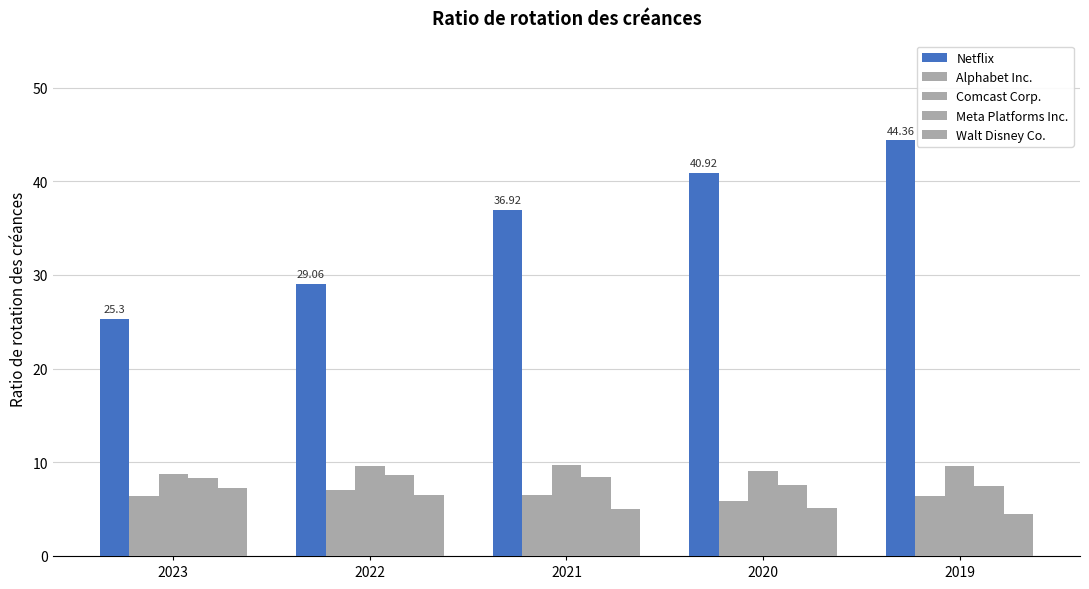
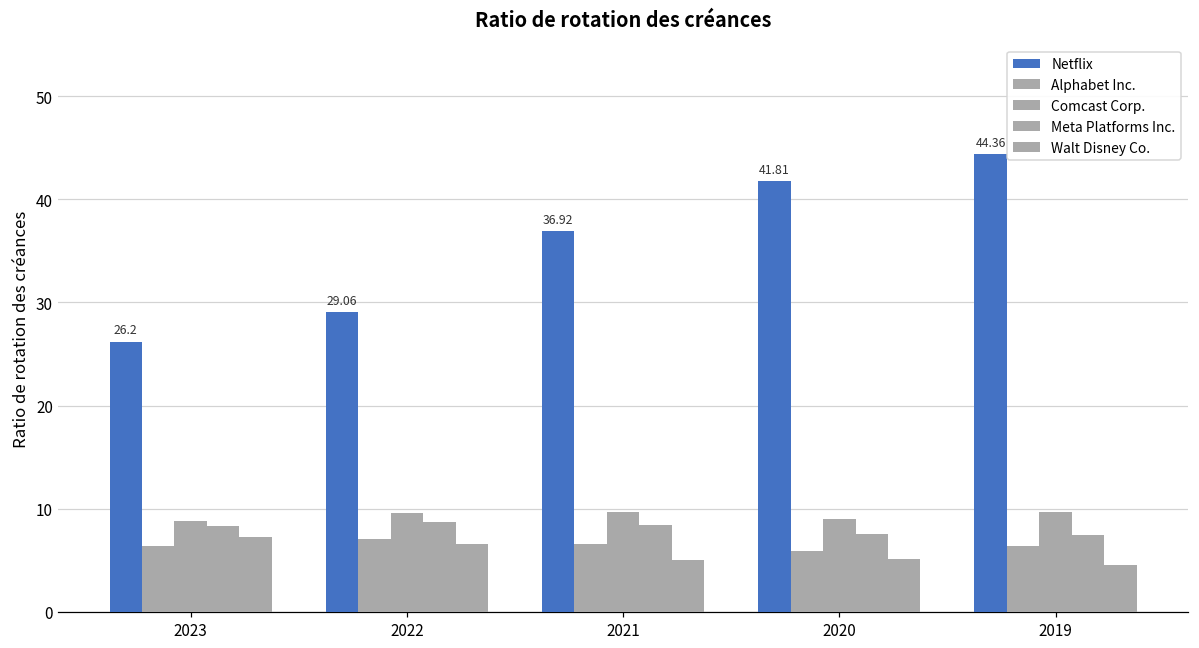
Netflix, 2023: 25.3 -> 26.2
Netflix, 2020: 40.92 -> 41.81
